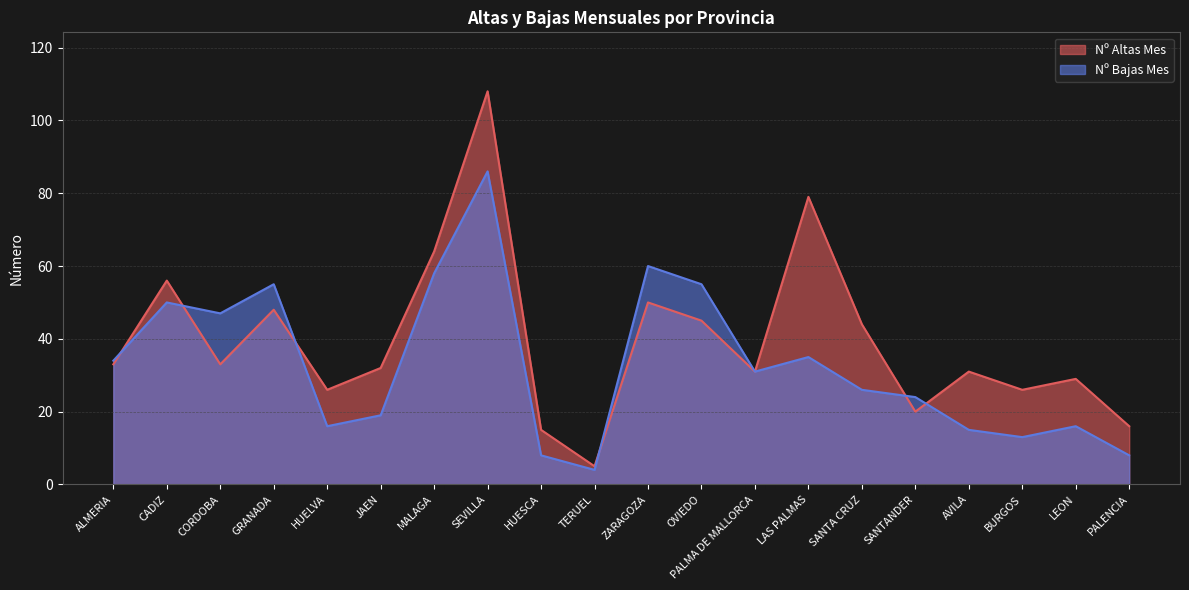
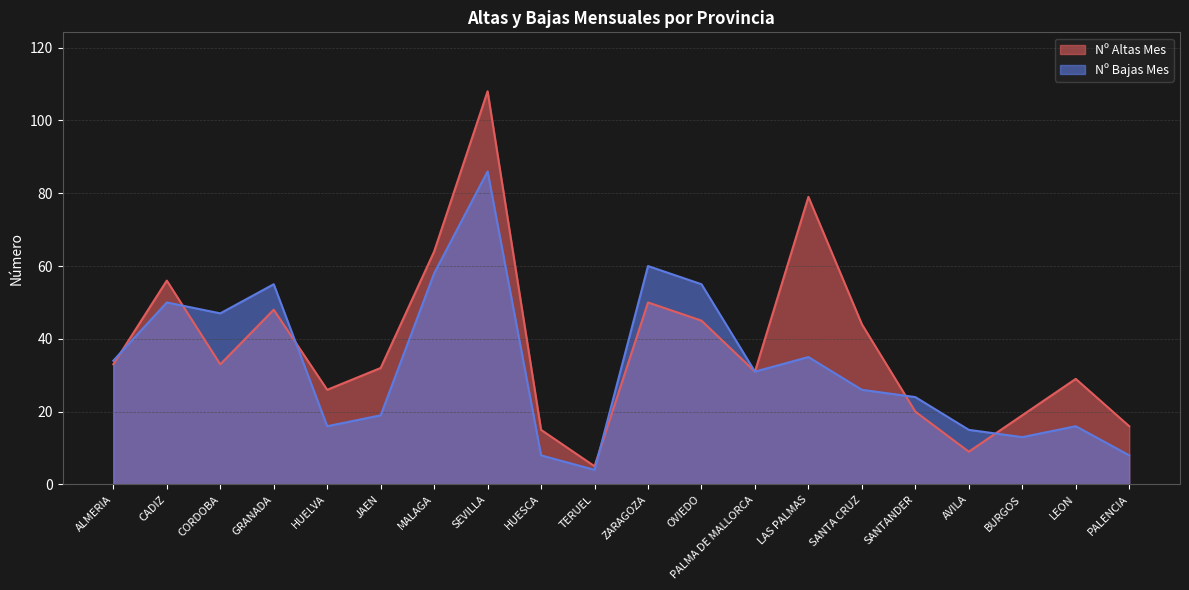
Nº Altas Mes, AVILA: 31 -> 9
Nº Altas Mes, BURGOS: 26 -> 19
